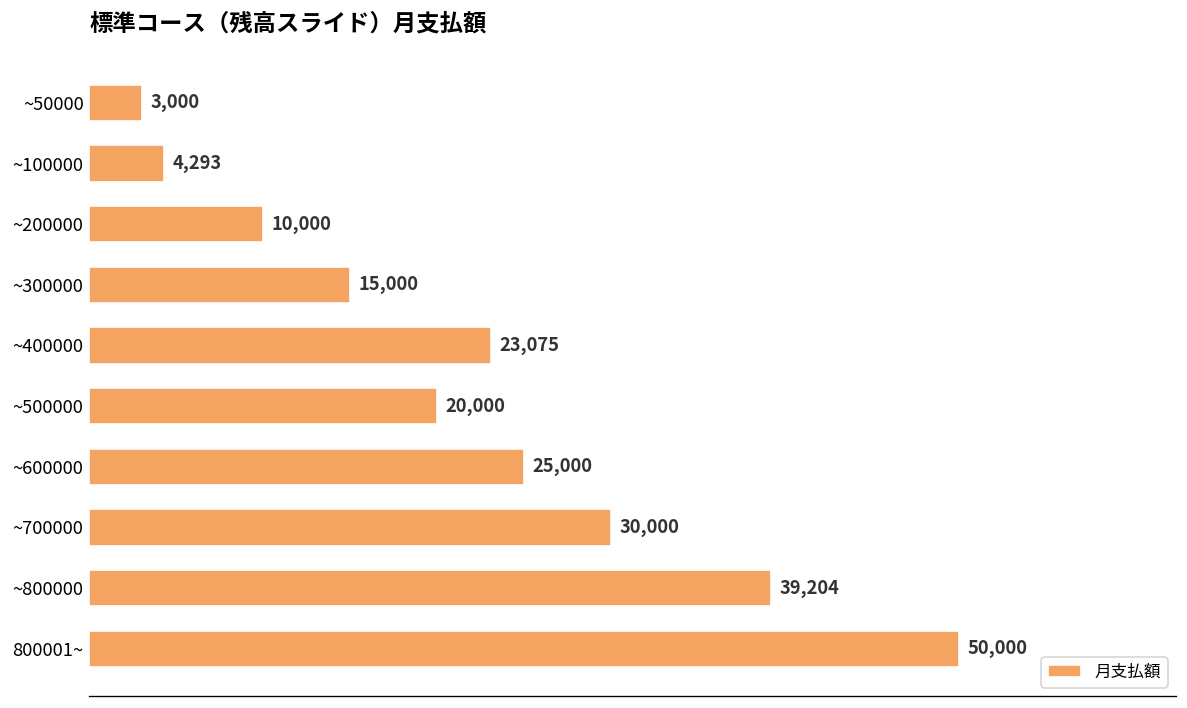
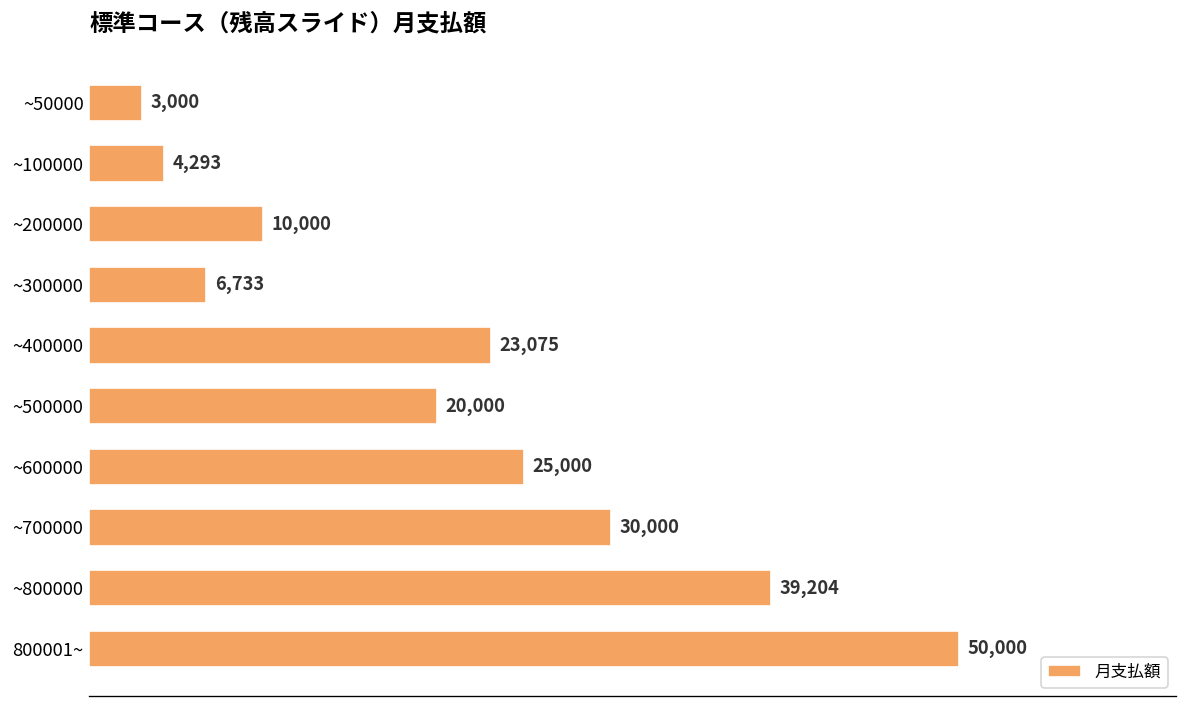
~300000: 15,000 -> 6,733
